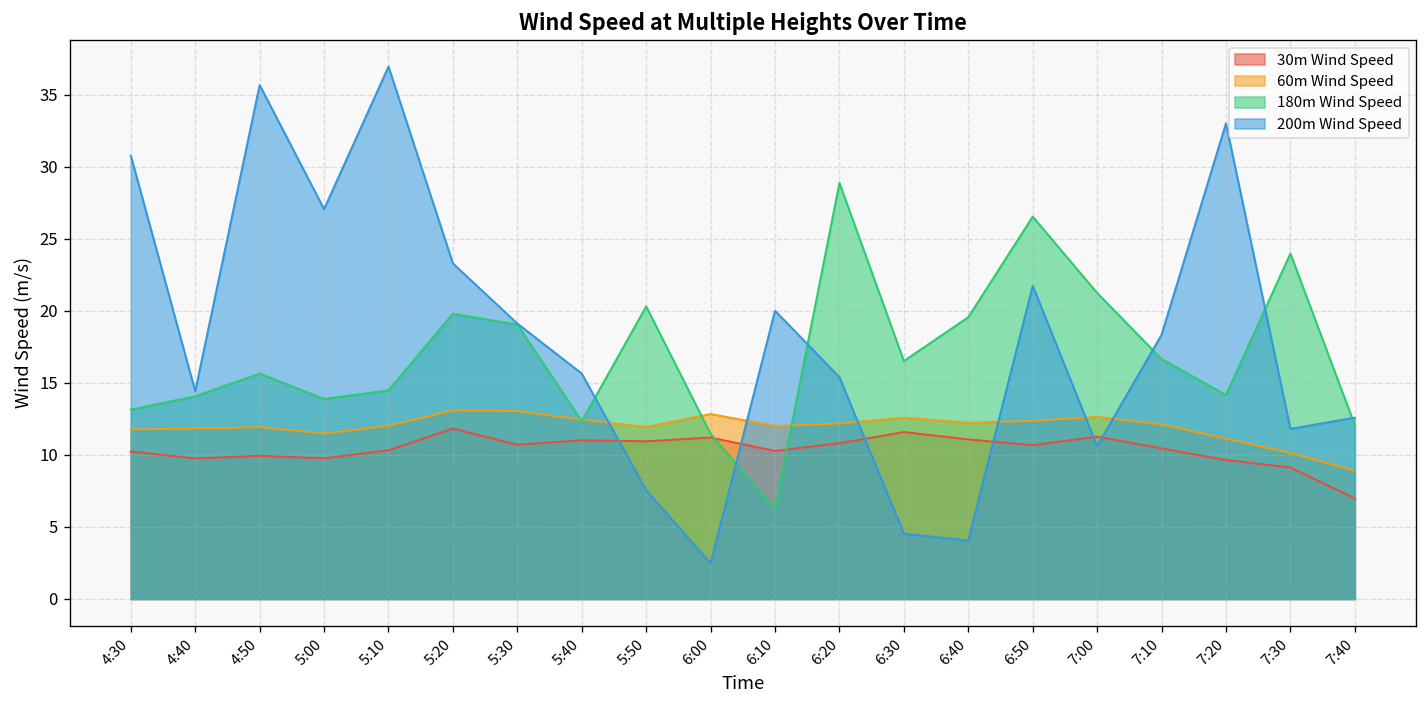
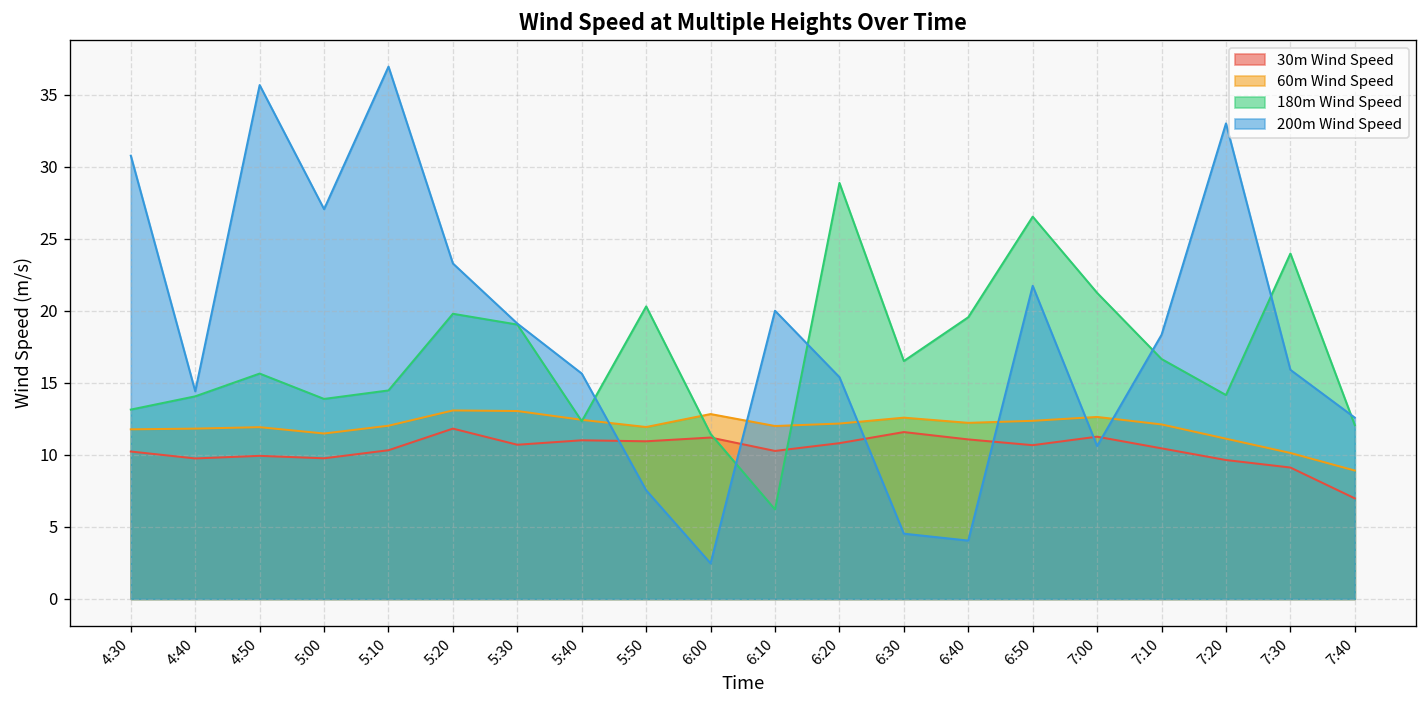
200m Wind Speed, 7:30: 11.8 -> 15.9
